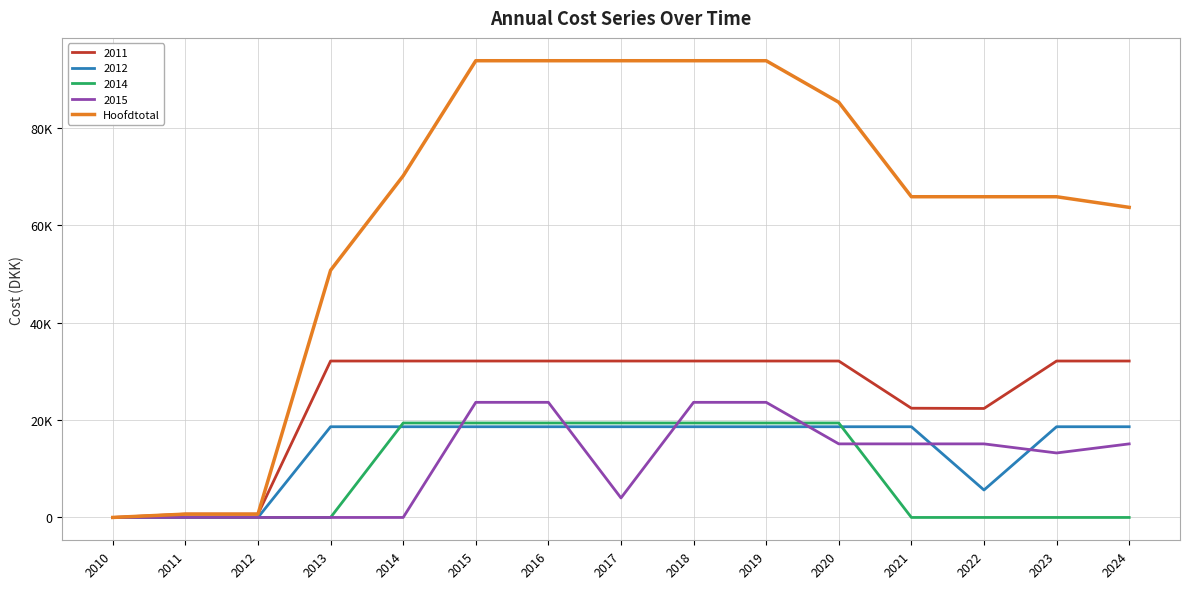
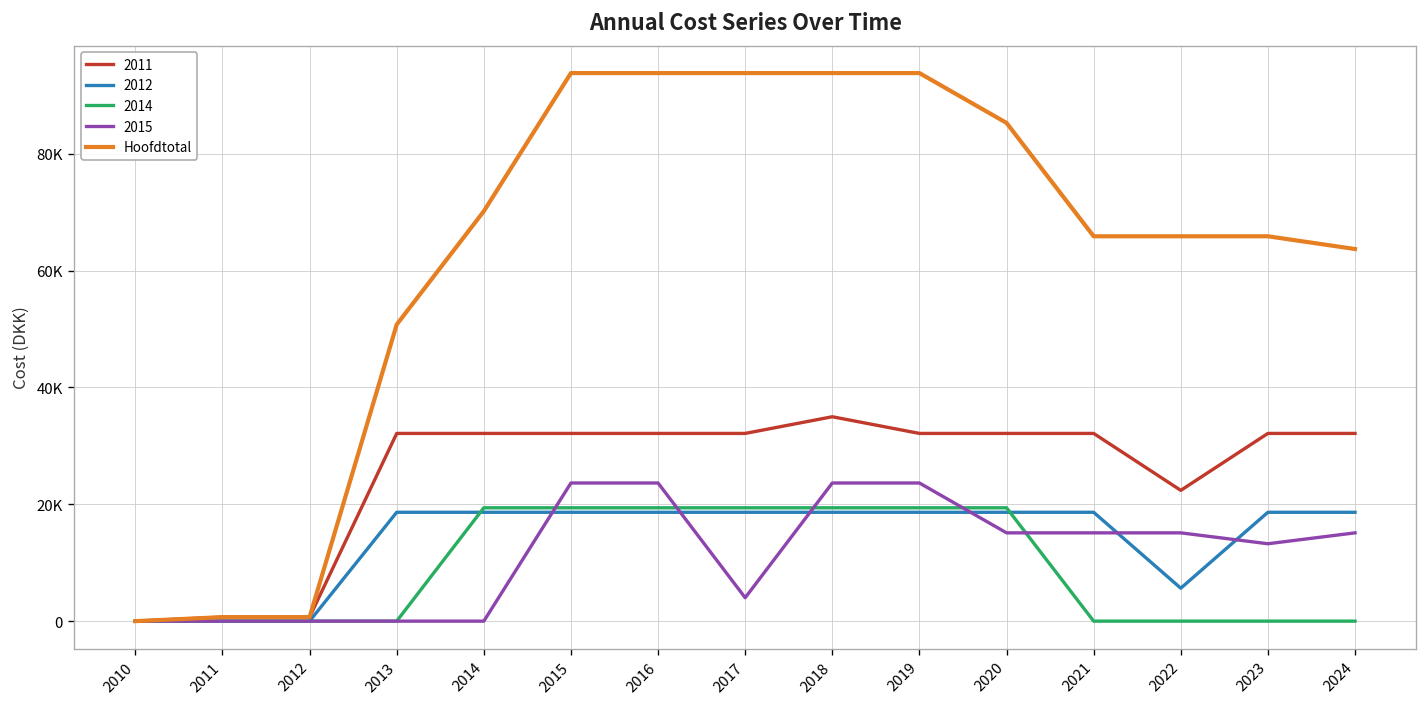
2011, 2018: 32000 -> 35000
2011, 2021: 22000 -> 32000
